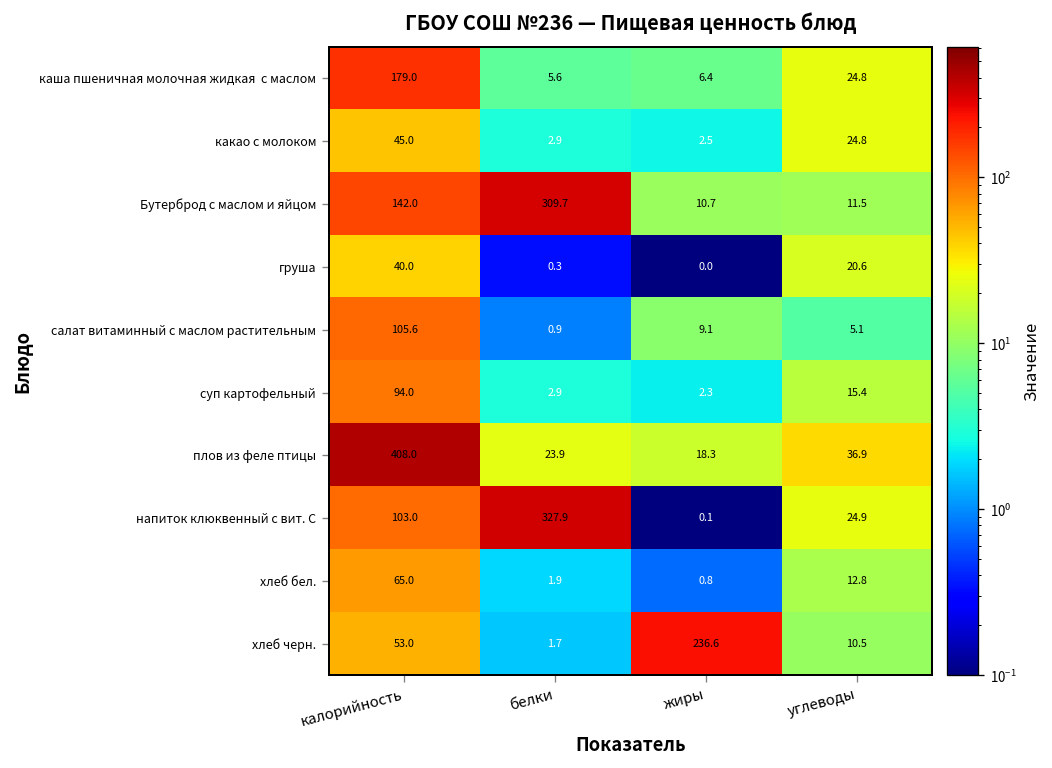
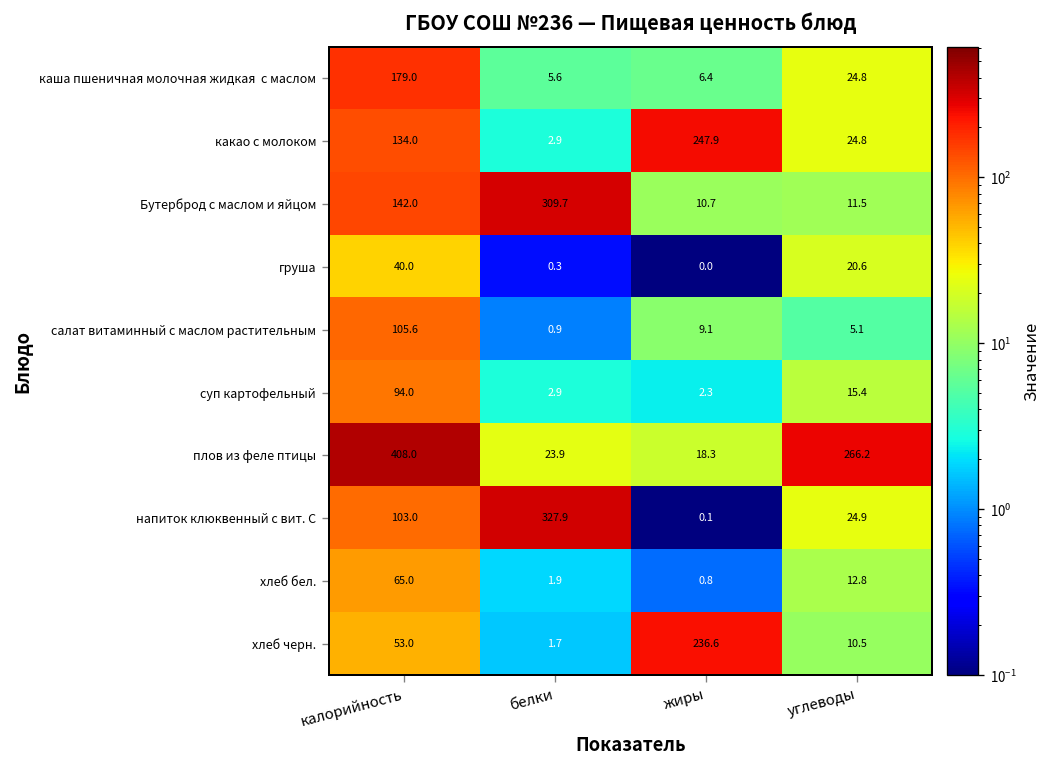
какао с молоком, калорийность: 45.0 -> 134.0
какао с молоком, жиры: 2.5 -> 247.9
плов из феле птицы, углеводы: 36.9 -> 266.2
